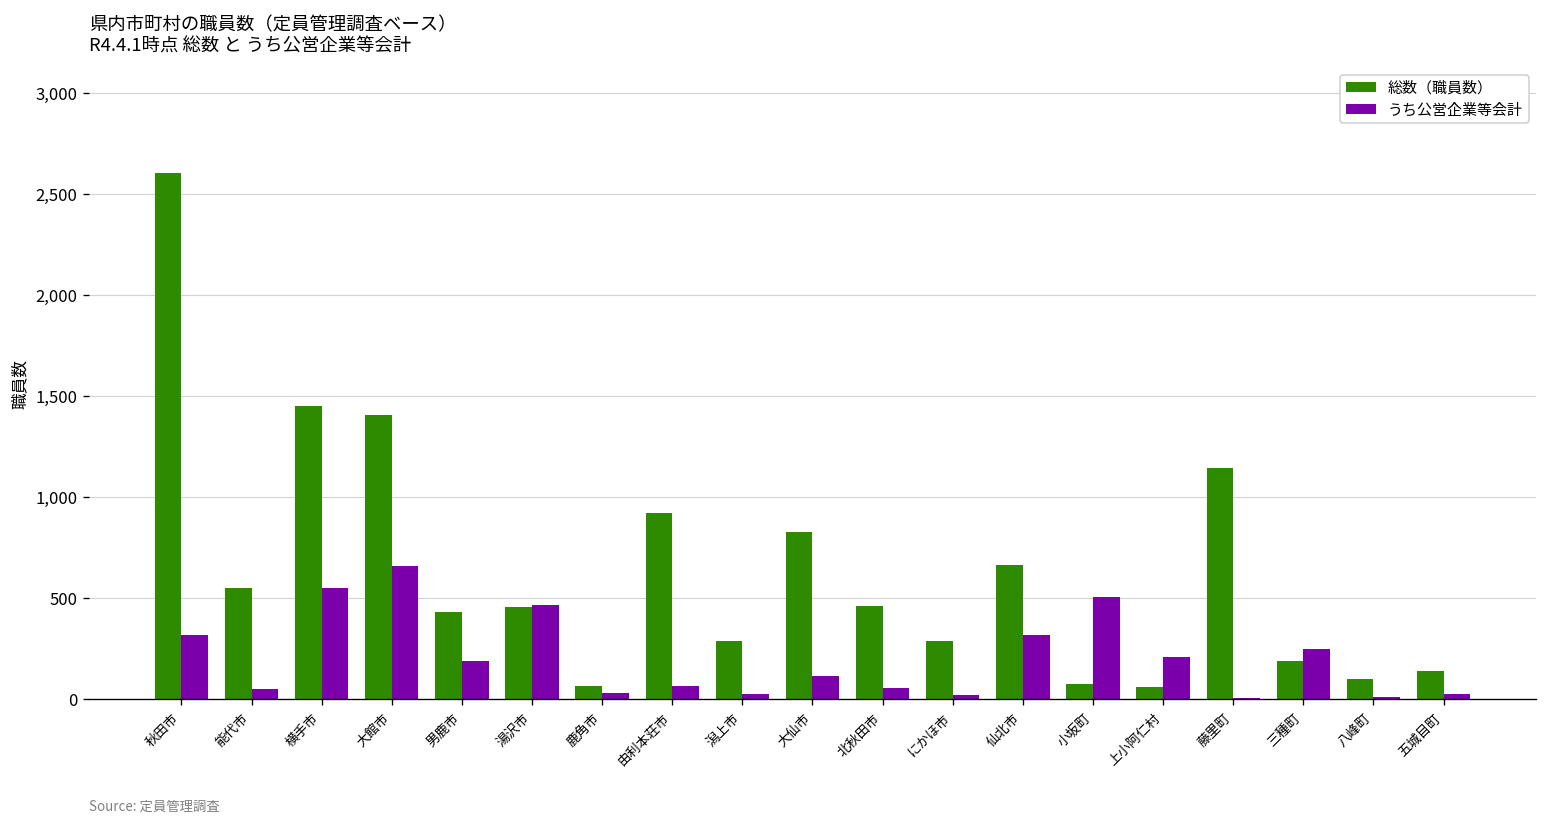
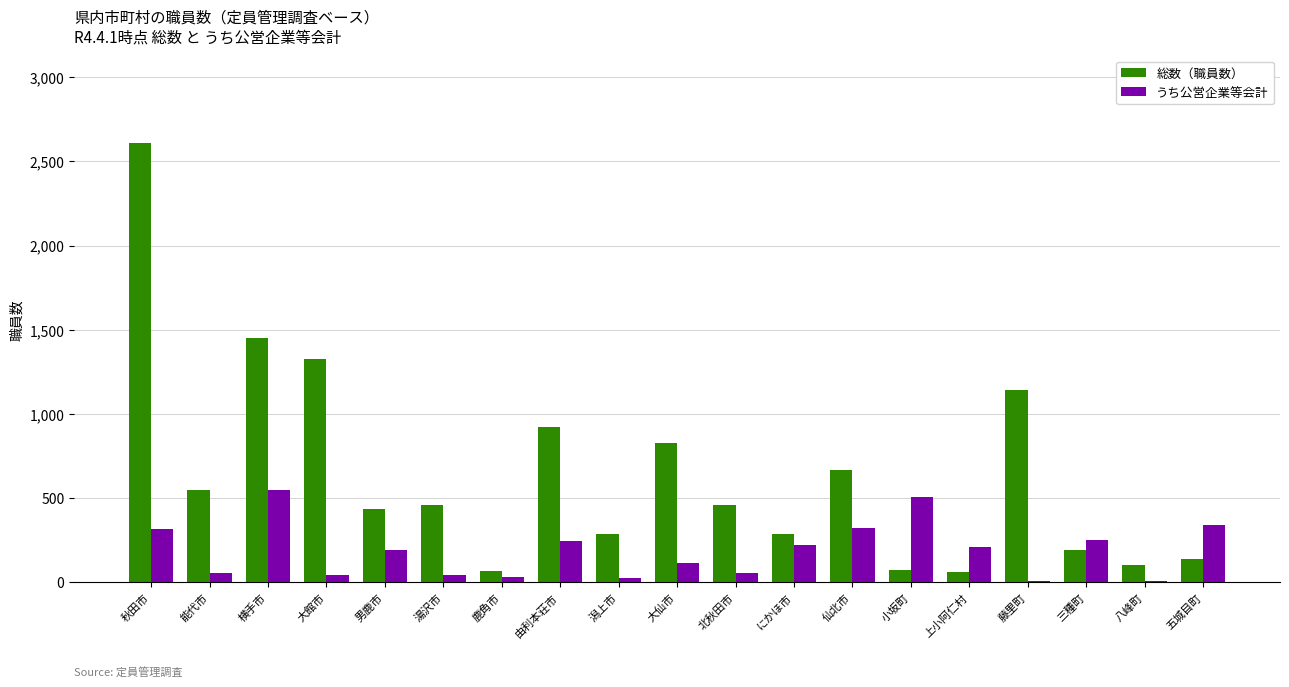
総数（職員数）, 大館市: 1,410 -> 1,320
うち公営企業等会計, 大館市: 660 -> 50
うち公営企業等会計, 湯沢市: 470 -> 50
うち公営企業等会計, 由利本荘市: 70 -> 250
うち公営企業等会計, にかほ市: 20 -> 220
うち公営企業等会計, 五城目町: 30 -> 340
